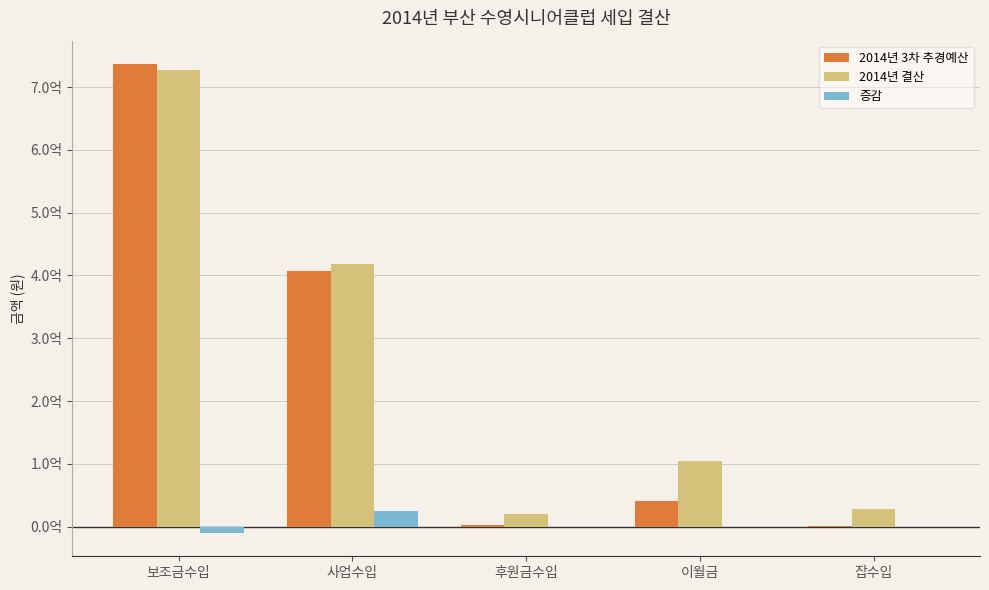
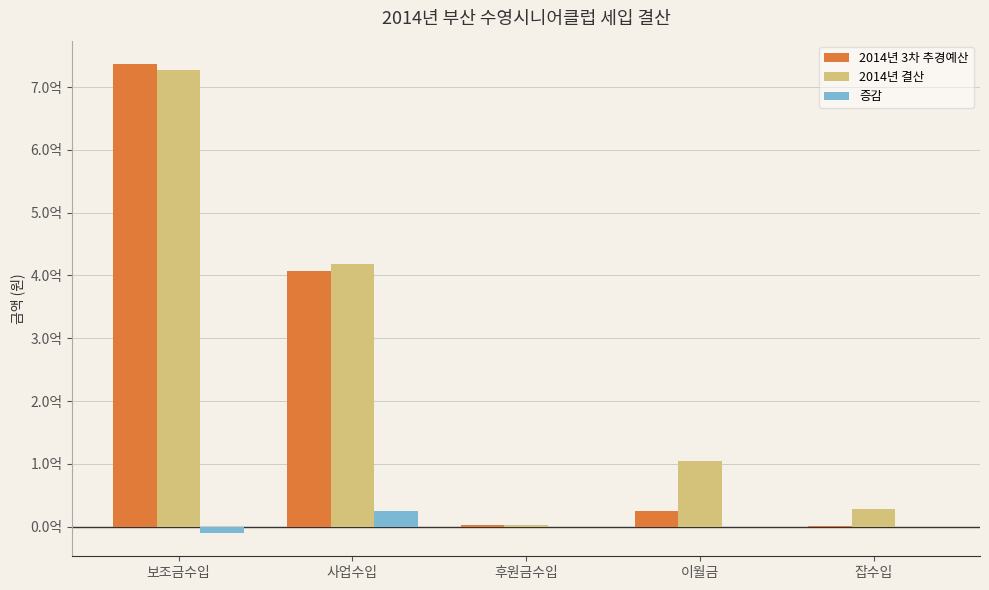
2014년 결산, 후원금수입: 0.2억 -> 0.0억
2014년 3차 추경예산, 이월금: 0.4억 -> 0.2억
